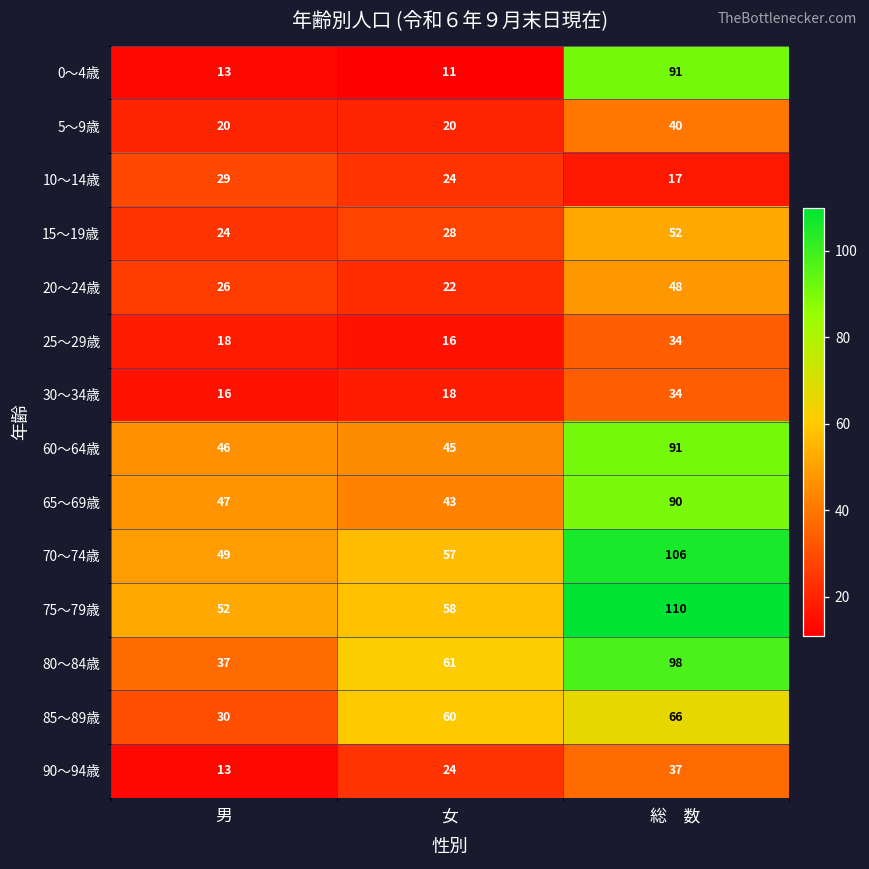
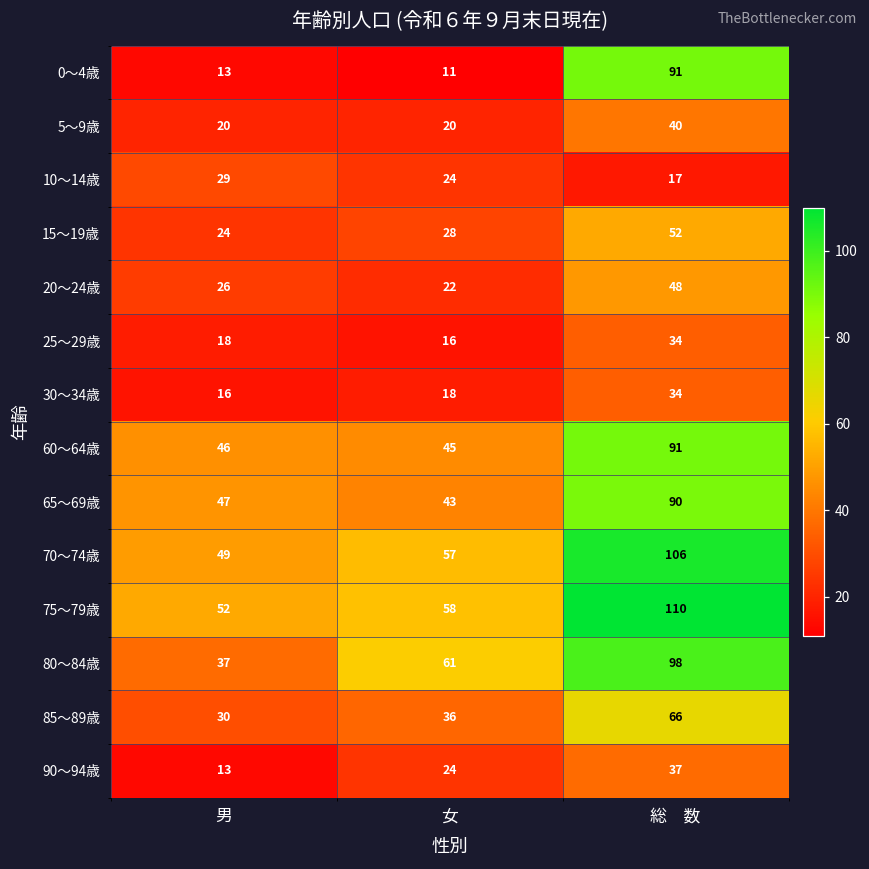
85～89歳, 女: 60 -> 36
